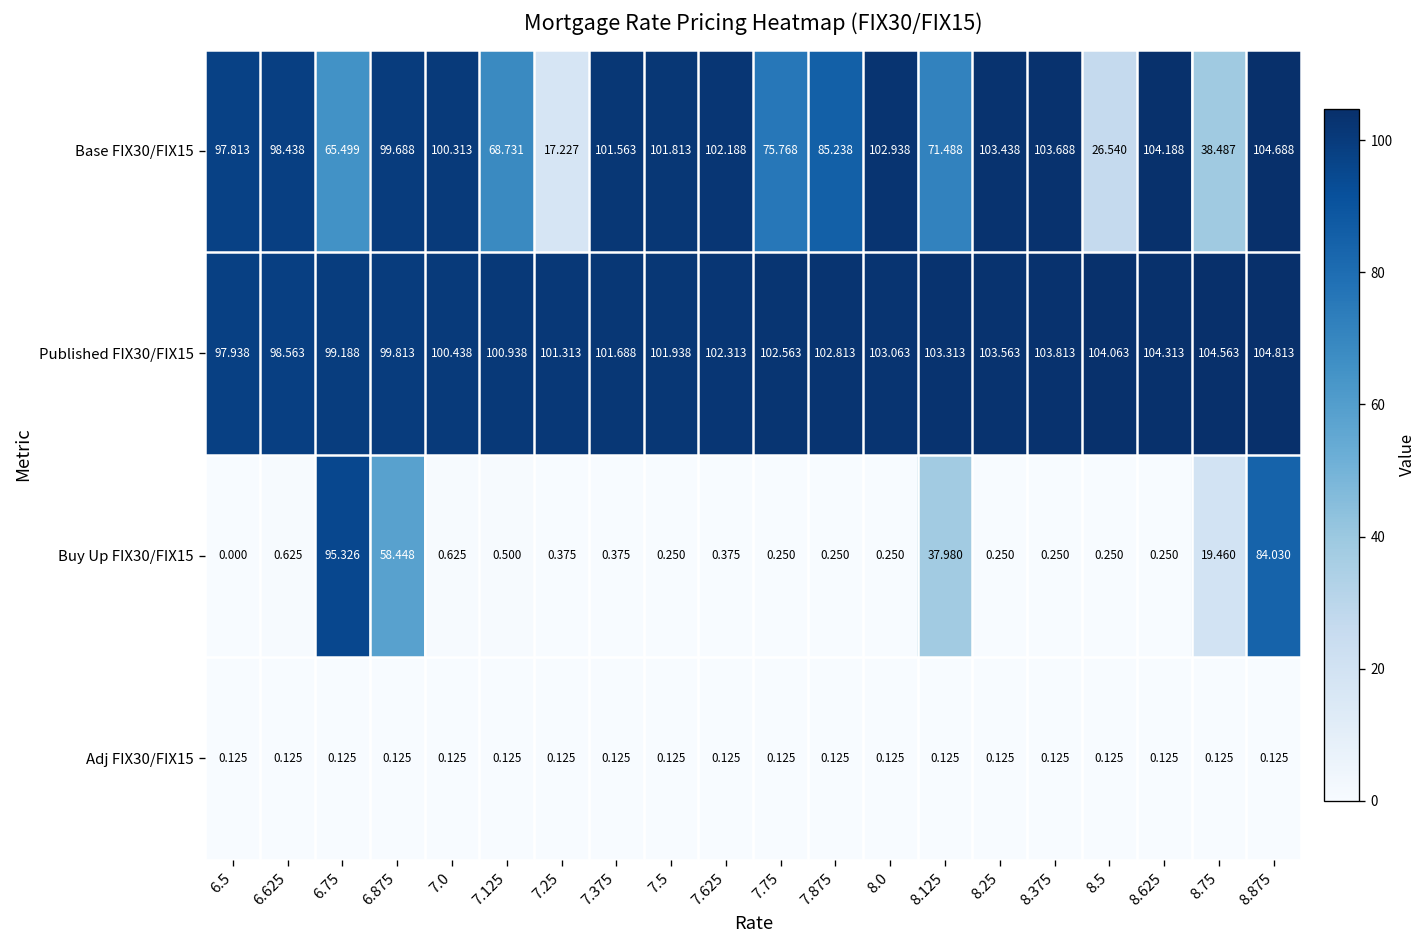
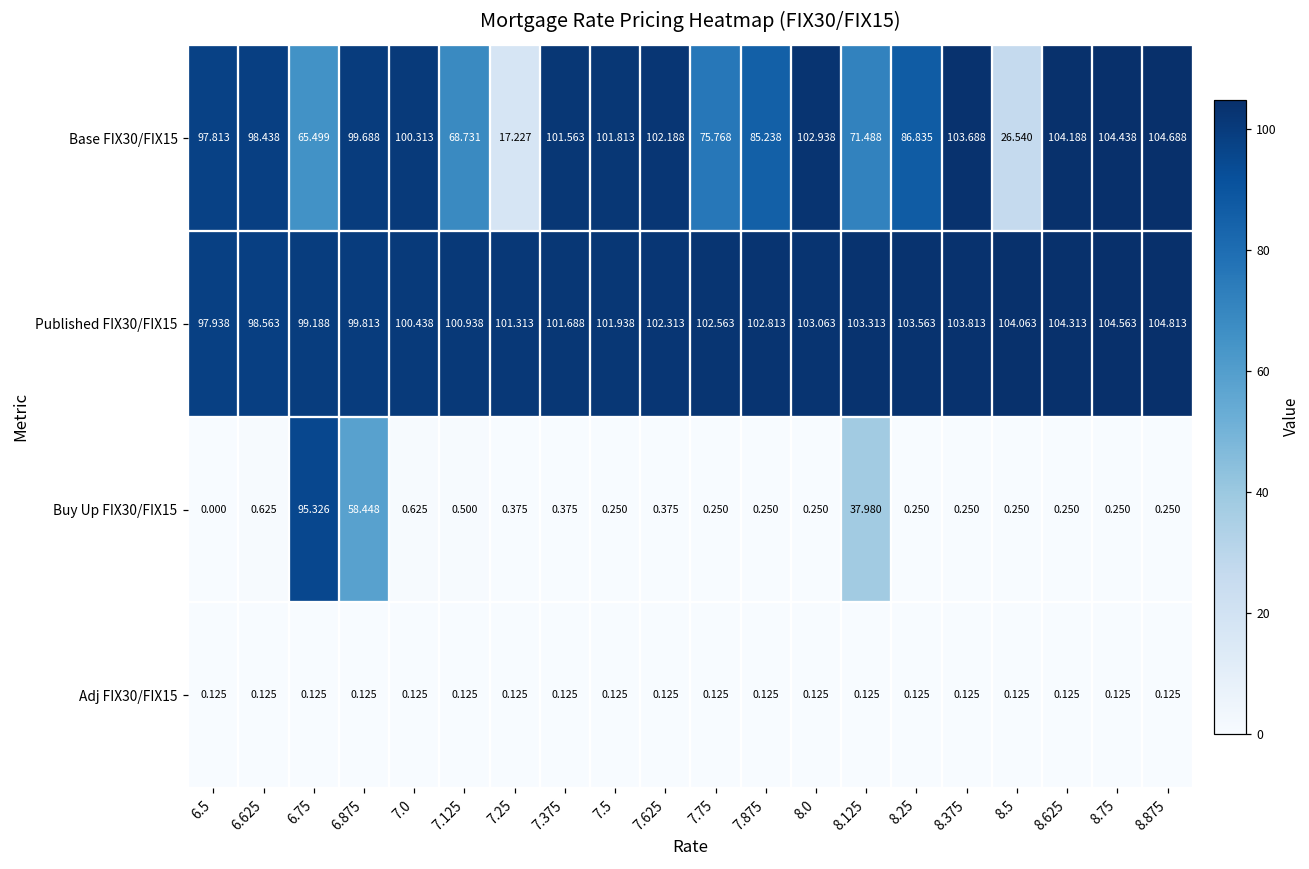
Base FIX30/FIX15, 8.25: 103.438 -> 86.835
Base FIX30/FIX15, 8.75: 38.487 -> 104.438
Buy Up FIX30/FIX15, 8.75: 19.460 -> 0.250
Buy Up FIX30/FIX15, 8.875: 84.030 -> 0.250
